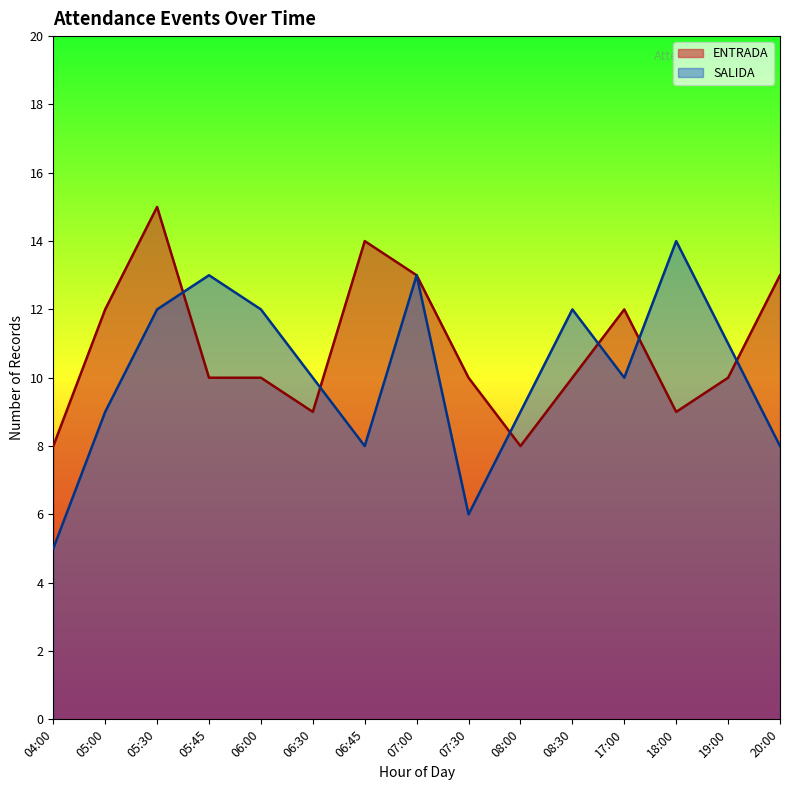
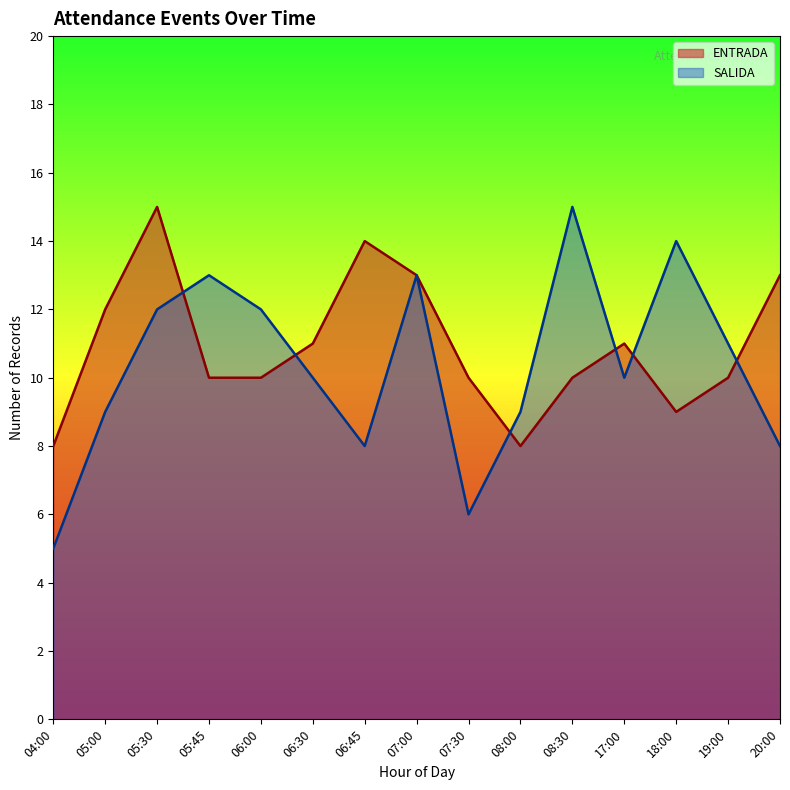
ENTRADA, 06:30: 9 -> 11
SALIDA, 08:30: 12 -> 15
ENTRADA, 17:00: 12 -> 11
